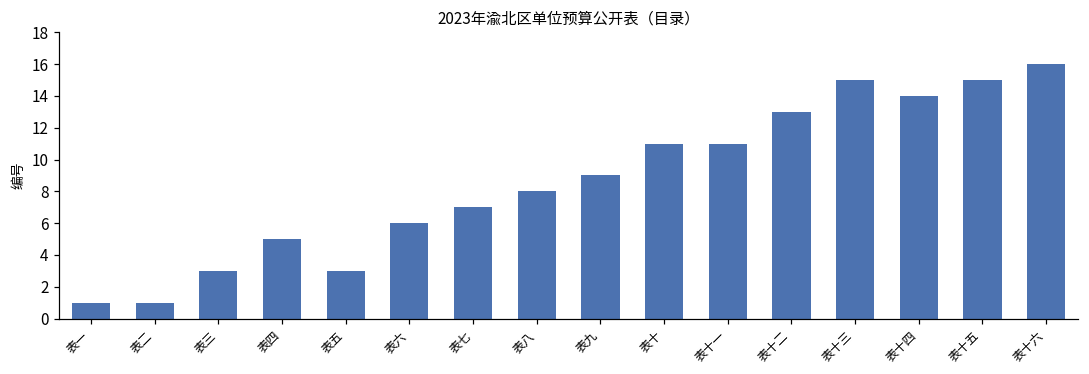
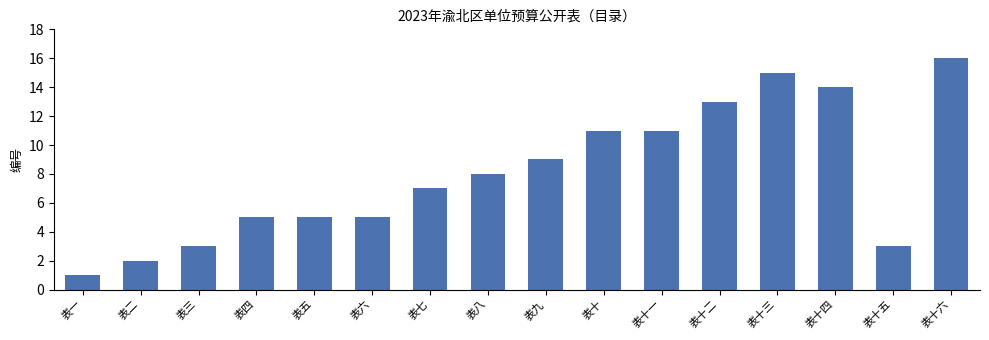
表二: 1 -> 2
表五: 3 -> 5
表六: 6 -> 5
表十五: 15 -> 3
